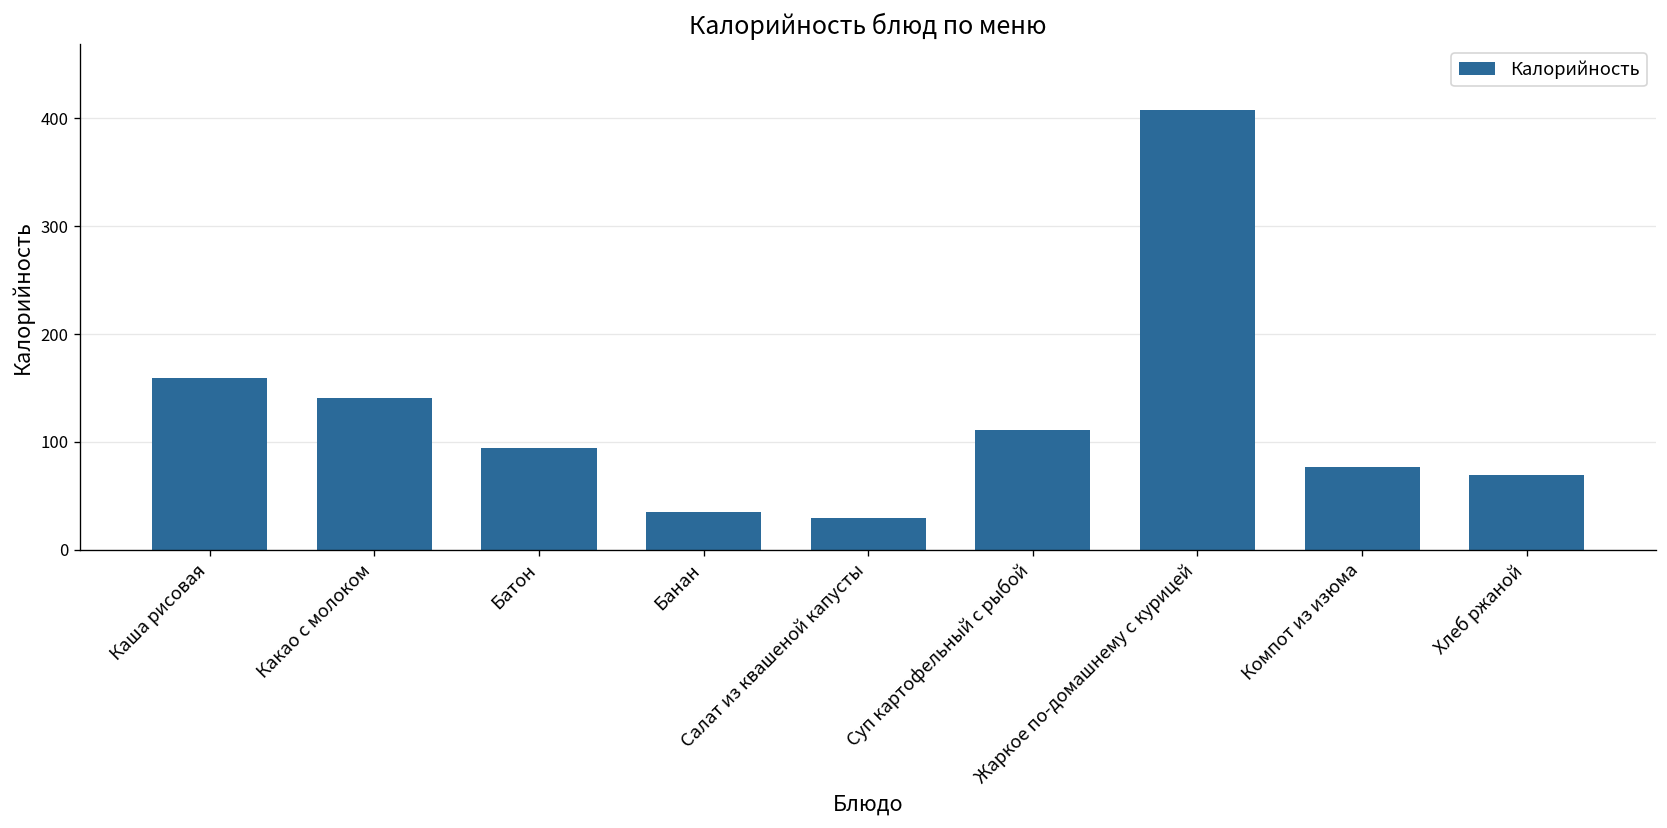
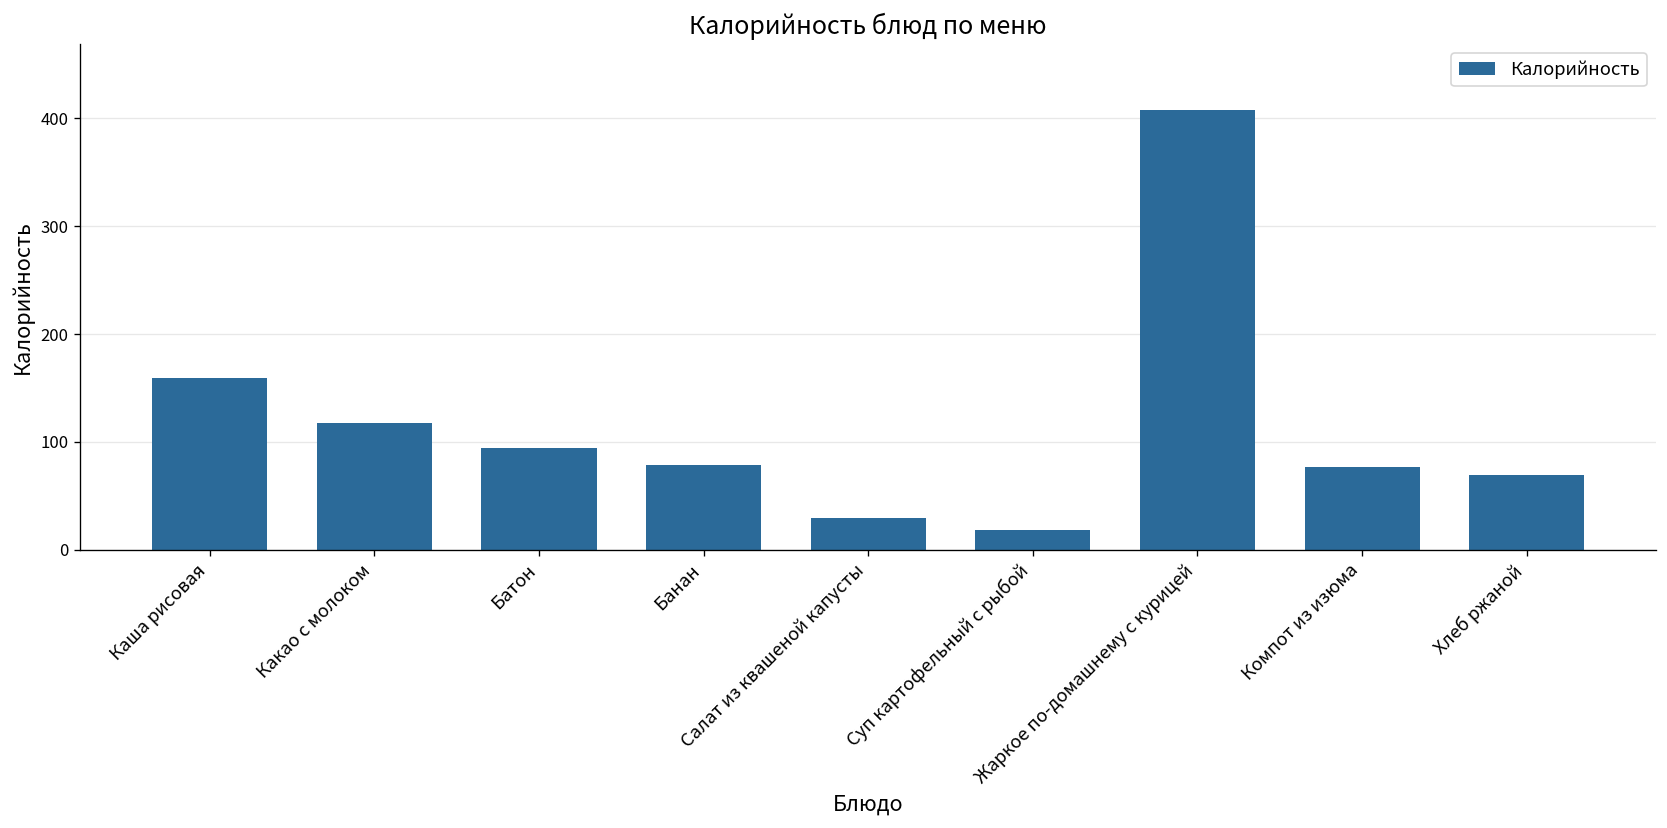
Какао с молоком: 140 -> 120
Банан: 30 -> 80
Суп картофельный с рыбой: 110 -> 20
